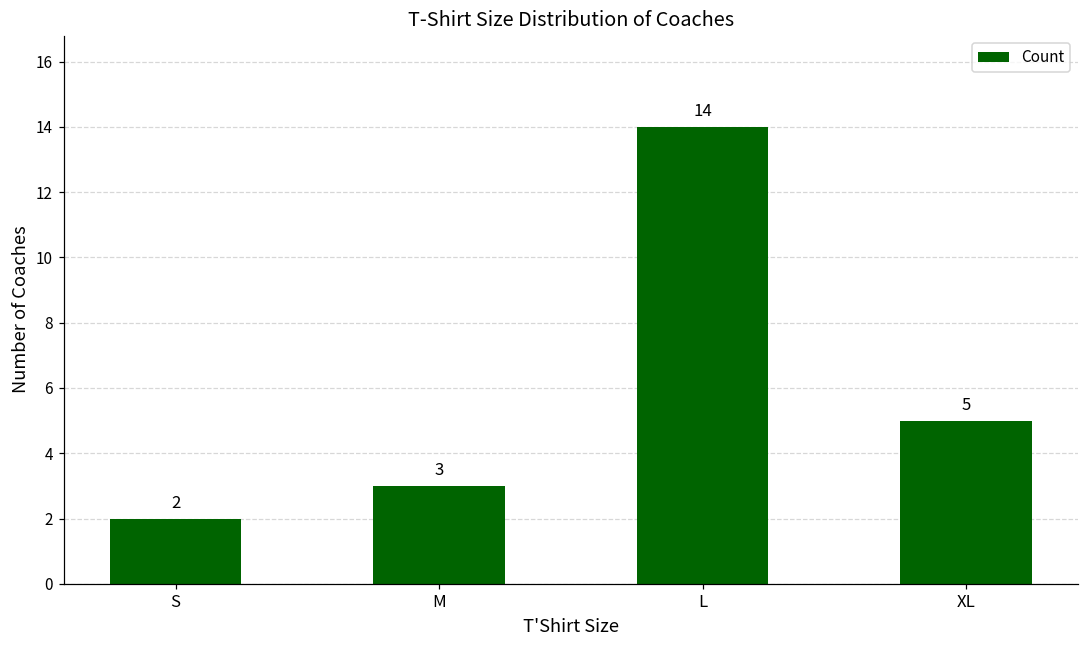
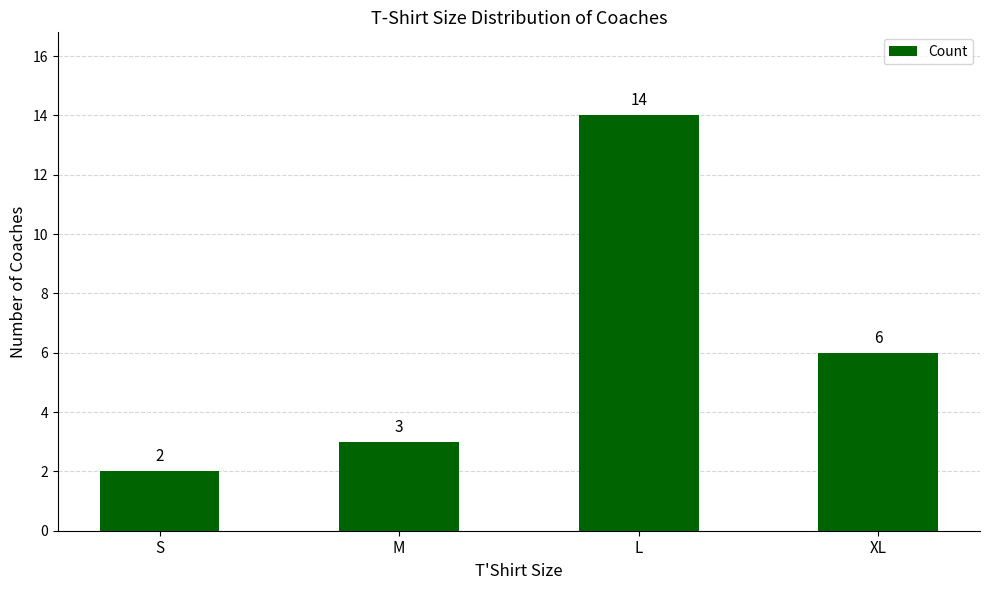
XL: 5 -> 6
